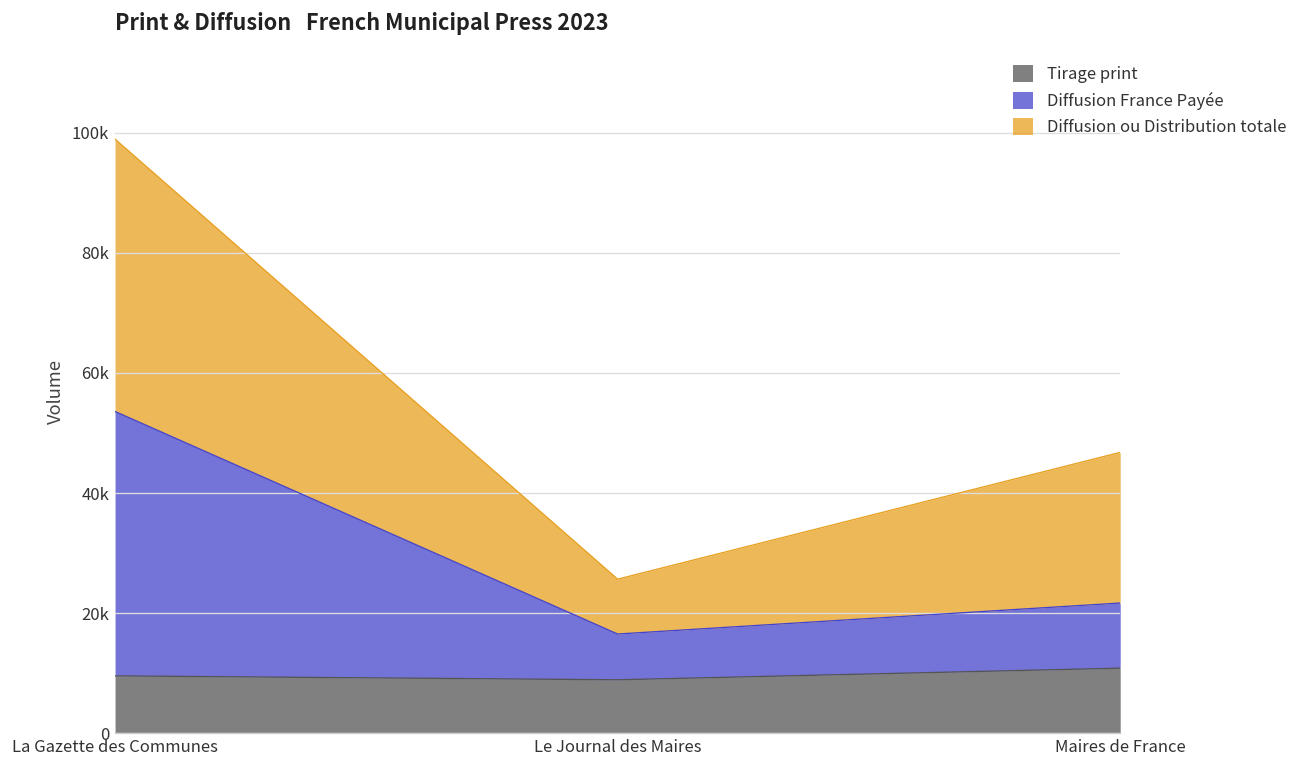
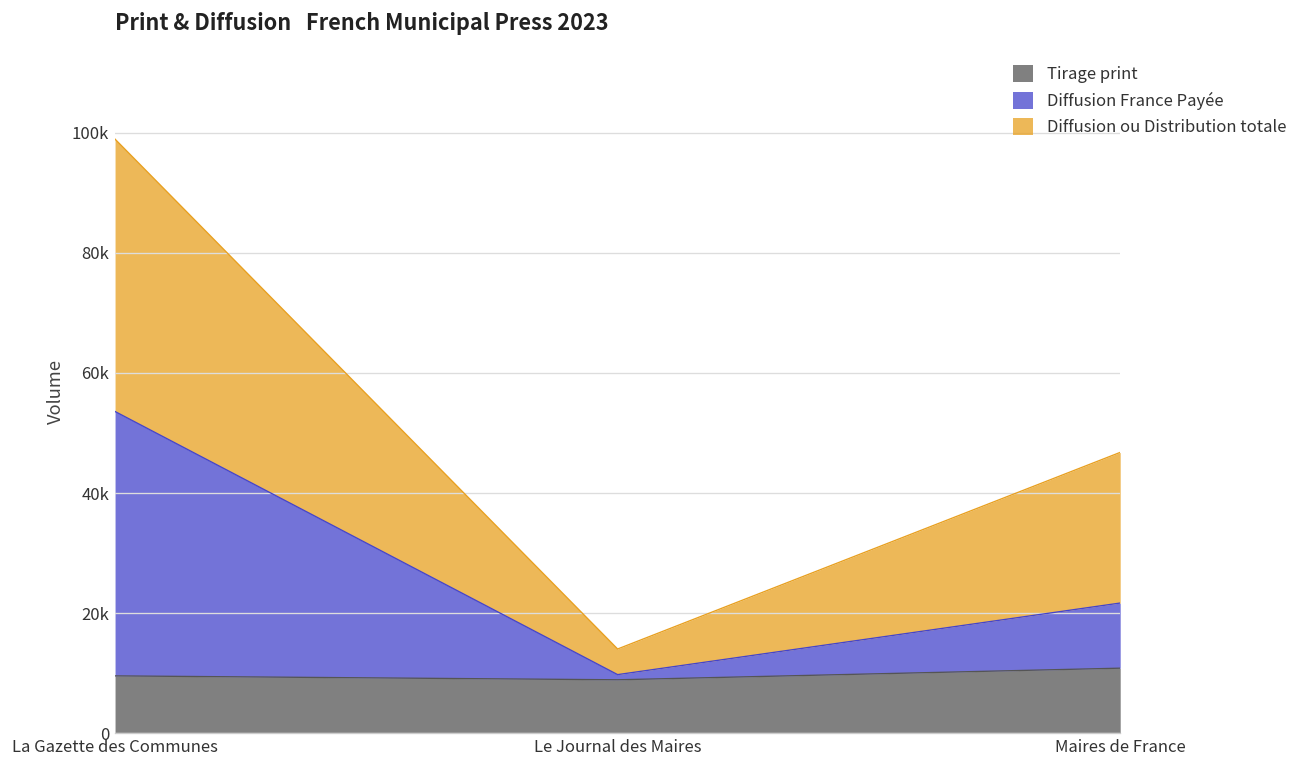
Diffusion France Payée, Le Journal des Maires: 8000 -> 1000
Diffusion ou Distribution totale, Le Journal des Maires: 9000 -> 4000
